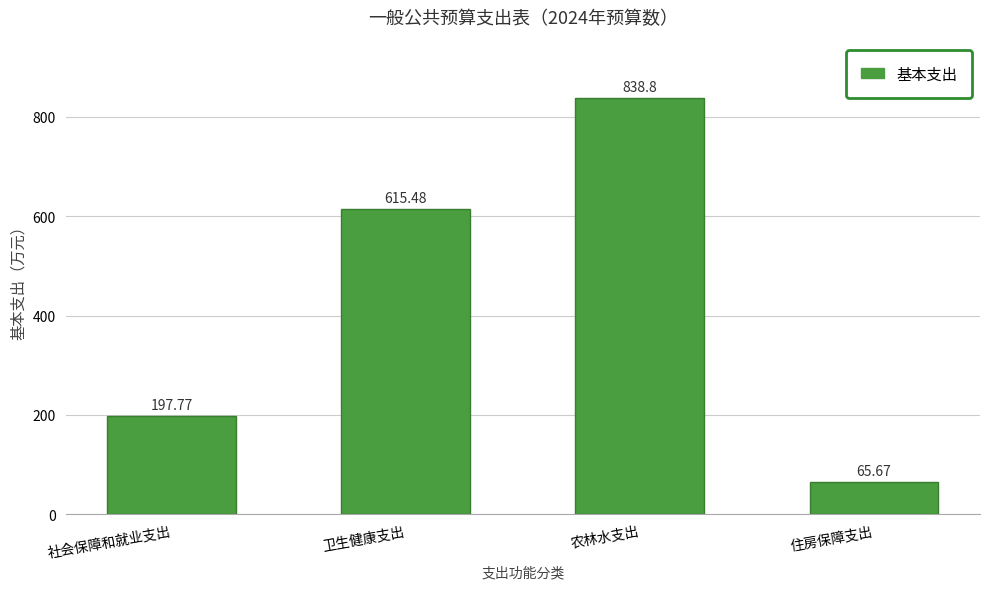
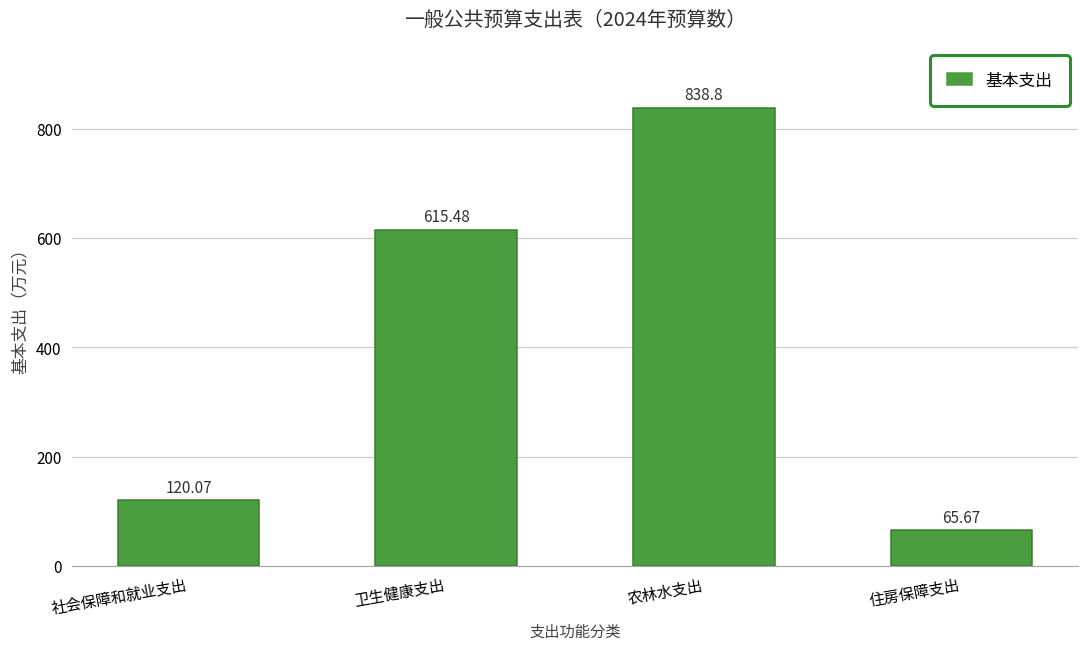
社会保障和就业支出: 197.77 -> 120.07
